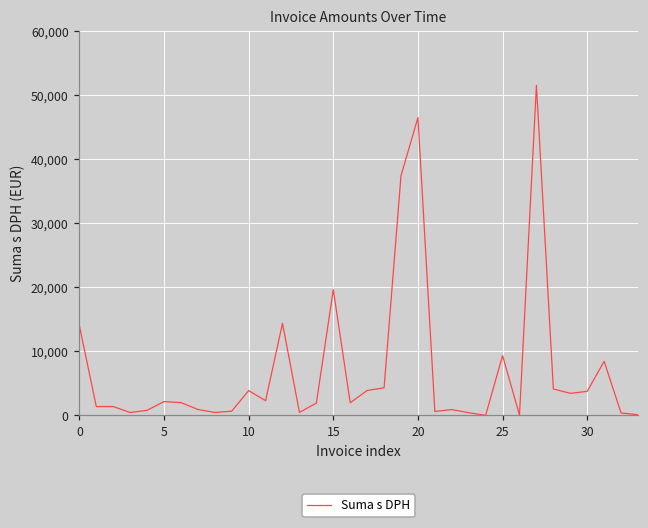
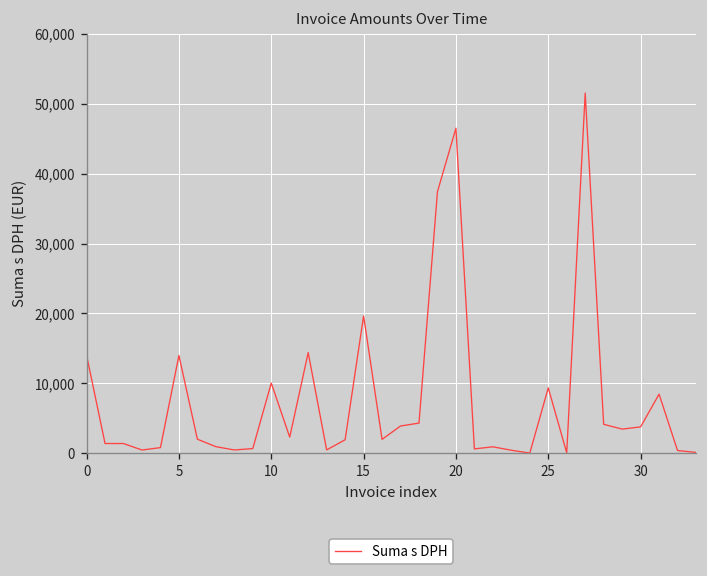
5: 2,000 -> 14,000
10: 4,000 -> 10,000
